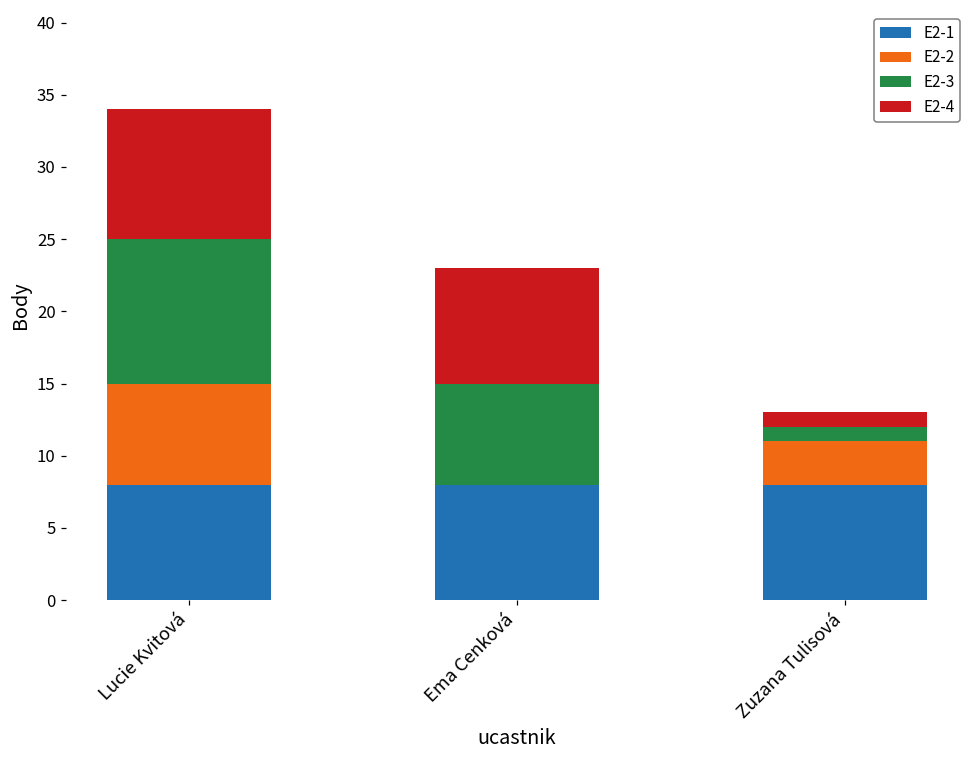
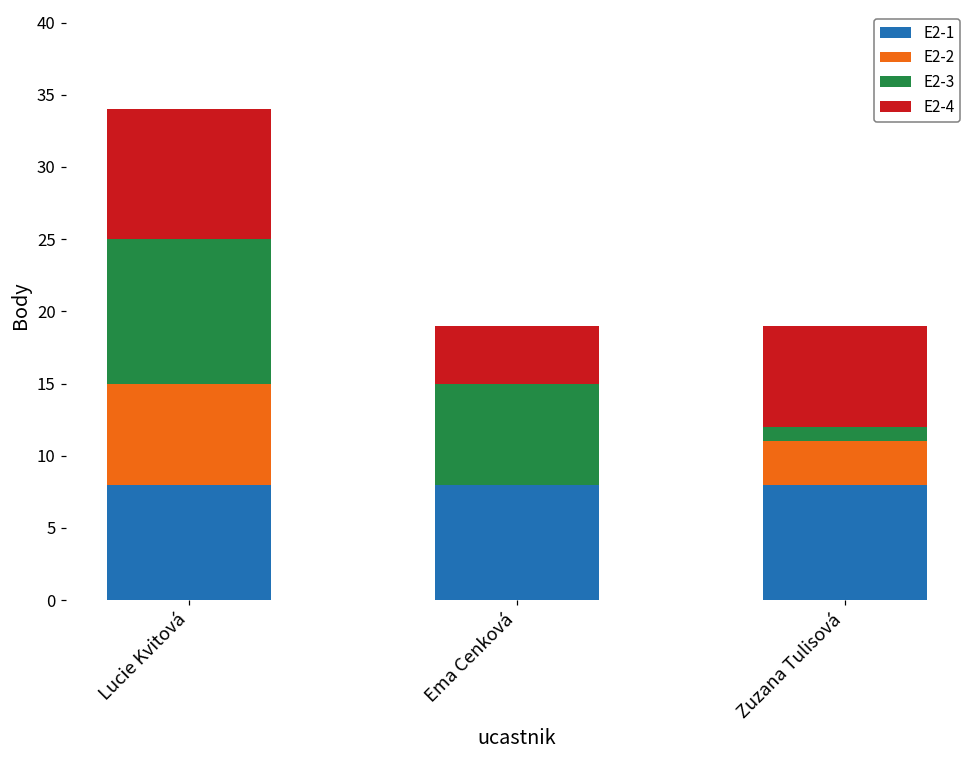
E2-4, Ema Cenková: 8 -> 4
E2-4, Zuzana Tulisová: 1 -> 7
